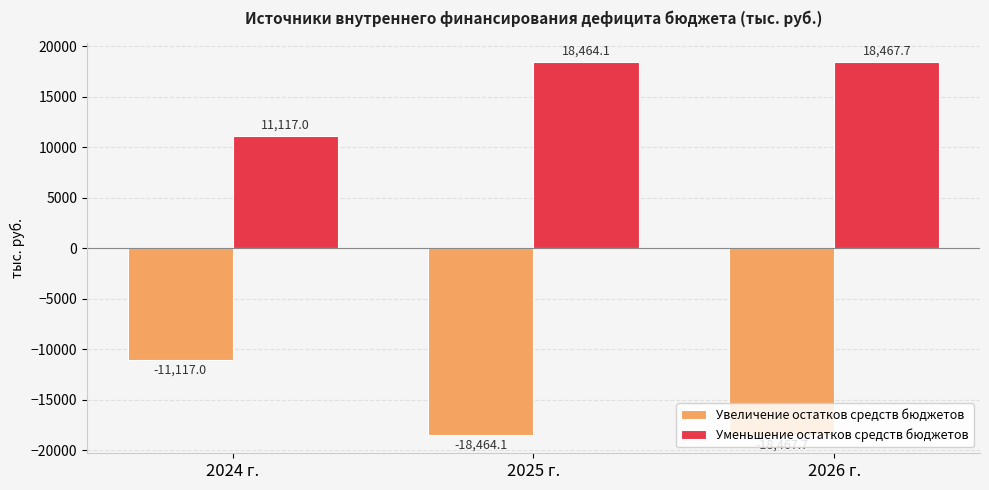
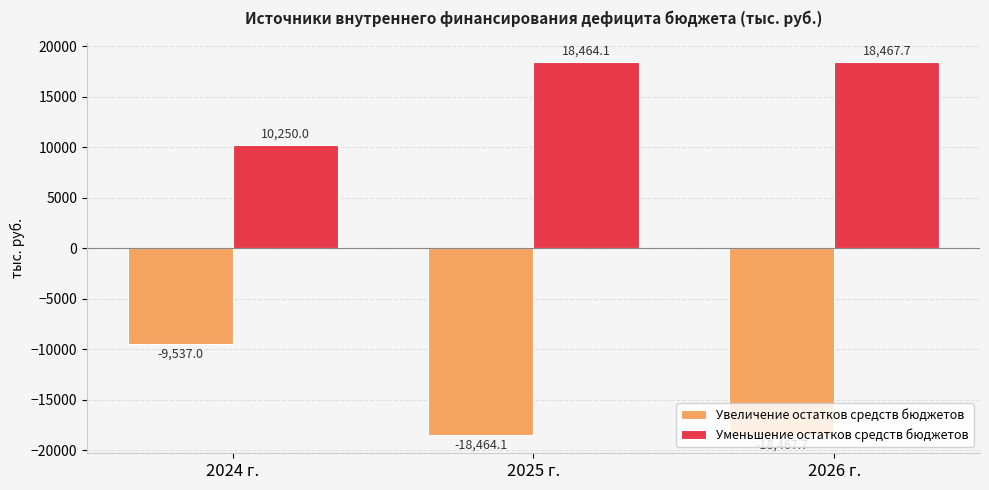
Увеличение остатков средств бюджетов, 2024 г.: -11,117.0 -> -9,537.0
Уменьшение остатков средств бюджетов, 2024 г.: 11,117.0 -> 10,250.0
